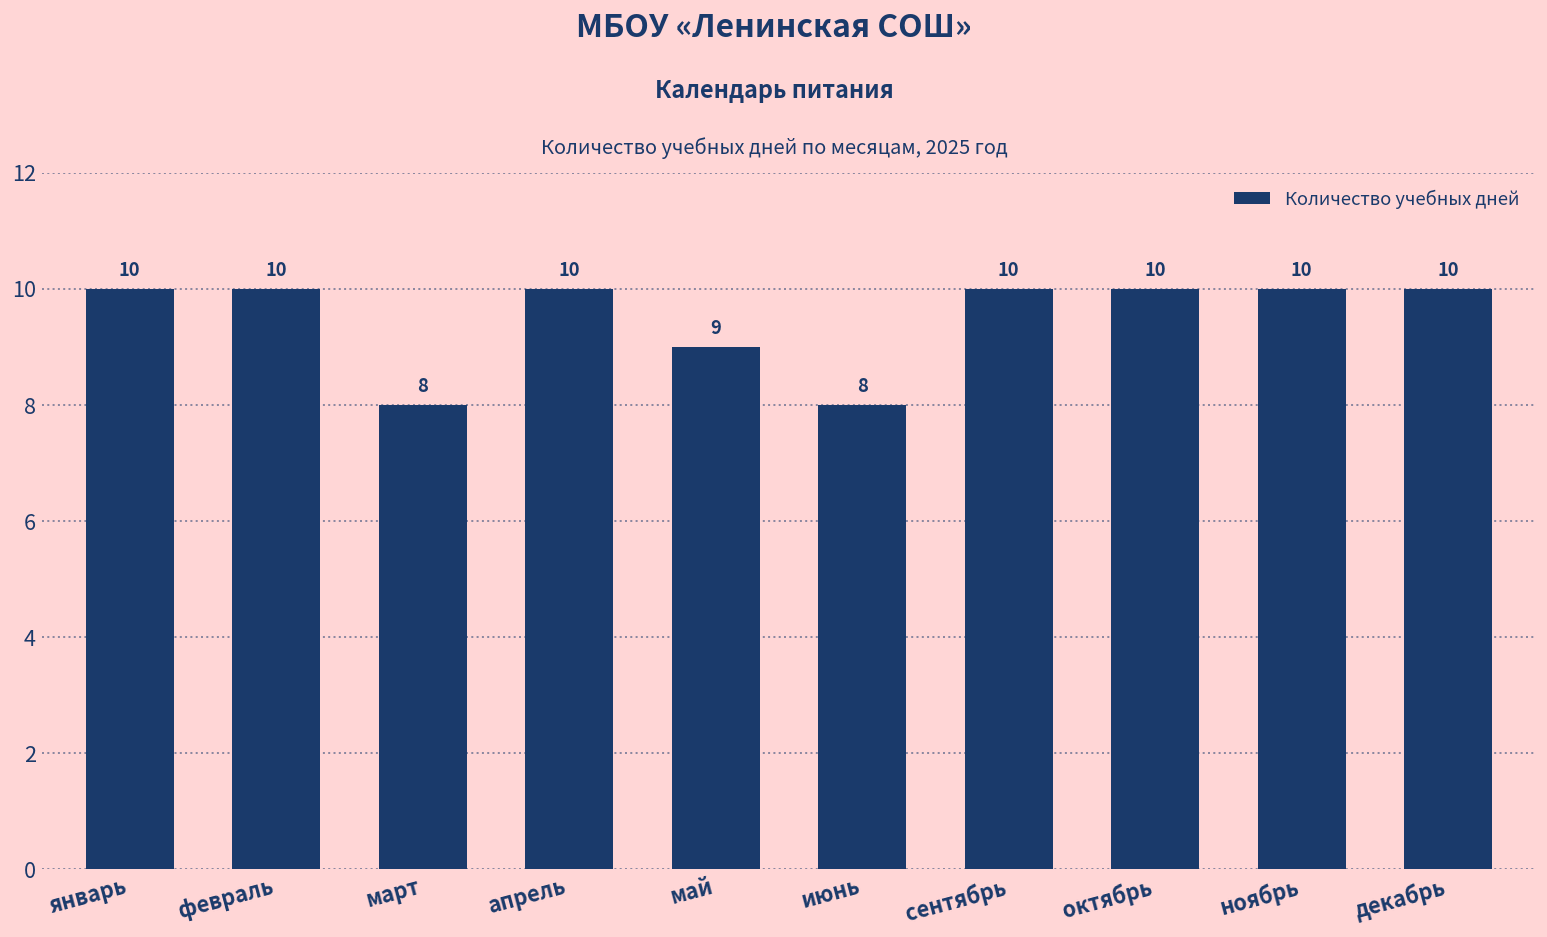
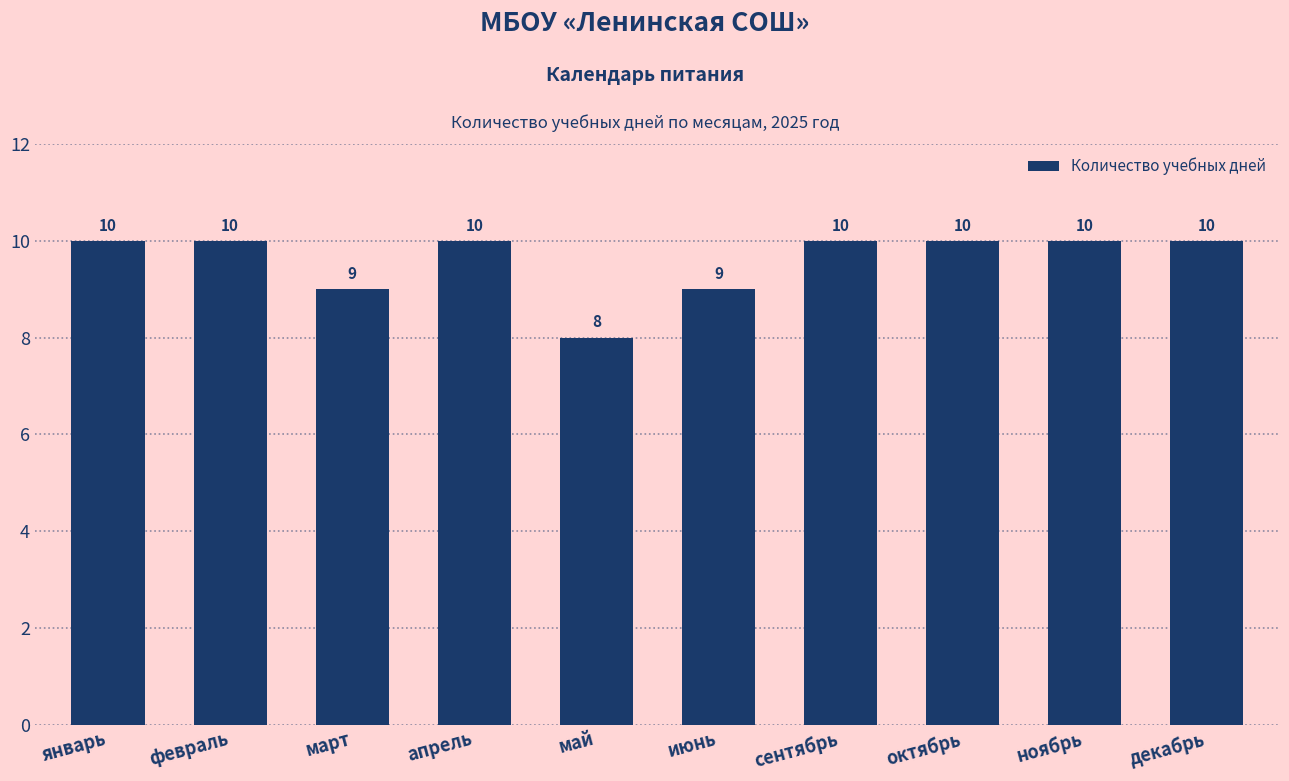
март: 8 -> 9
май: 9 -> 8
июнь: 8 -> 9
